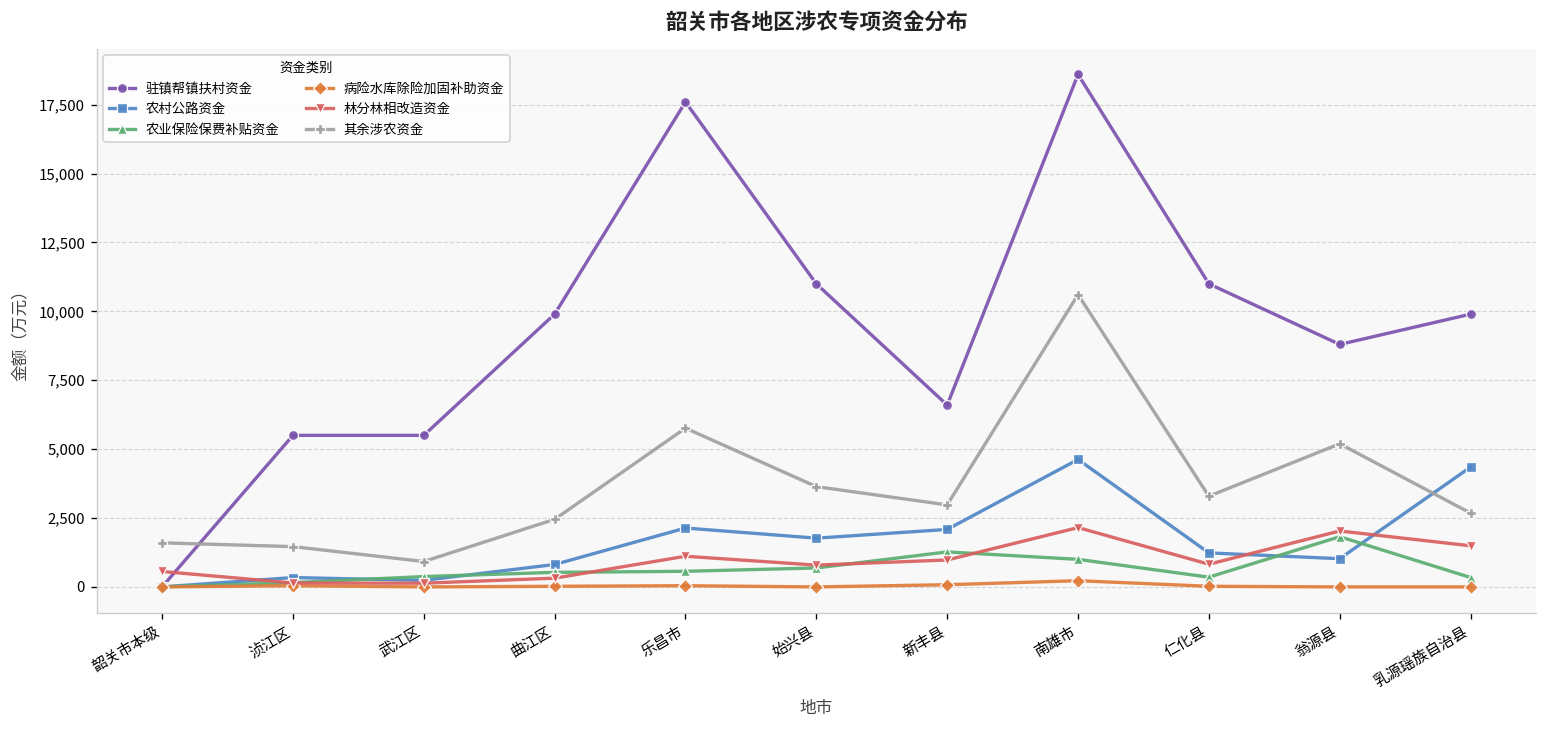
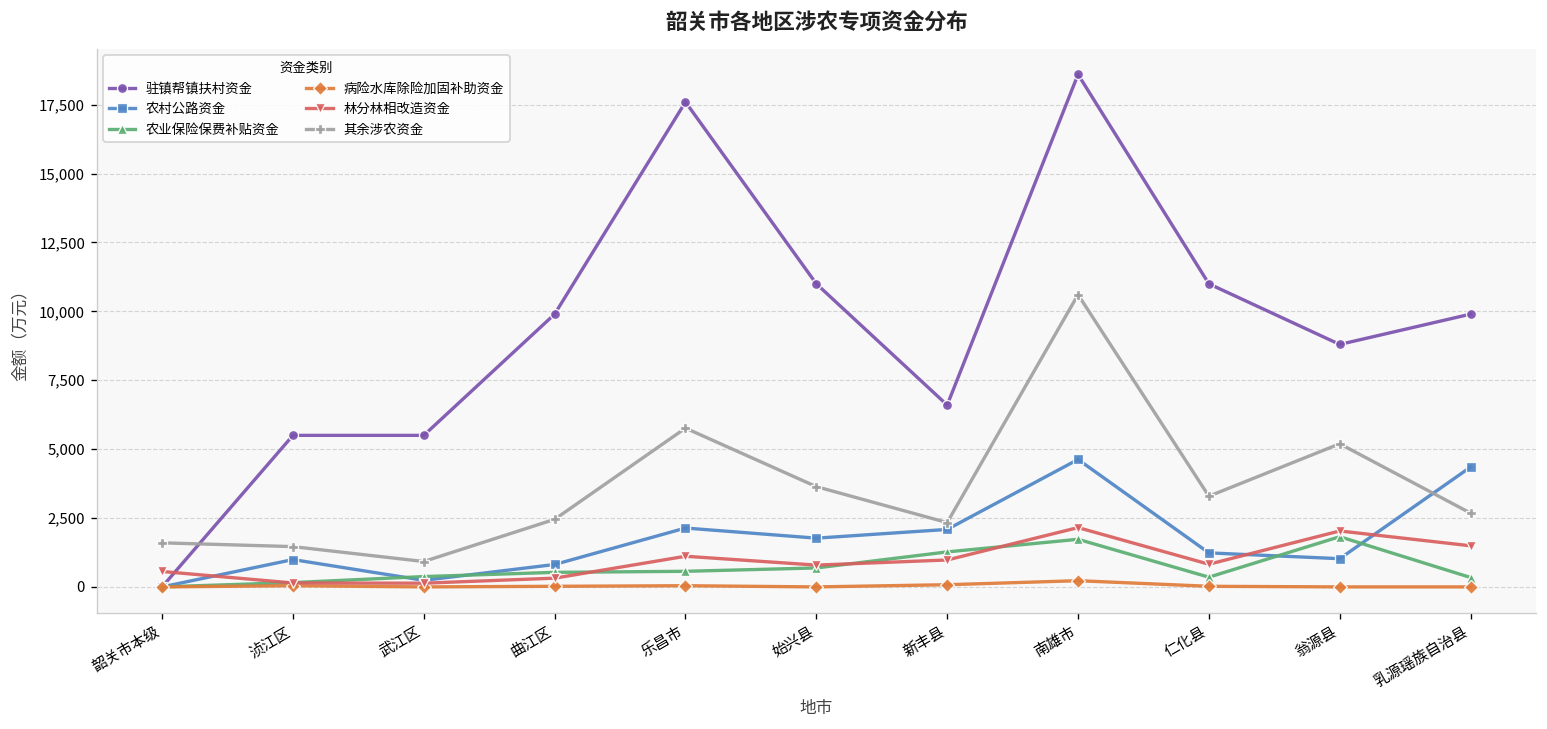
农村公路资金, 浈江区: 300 -> 1,000
其余涉农资金, 新丰县: 3,000 -> 2,300
农业保险保费补贴资金, 南雄市: 1,000 -> 1,700
